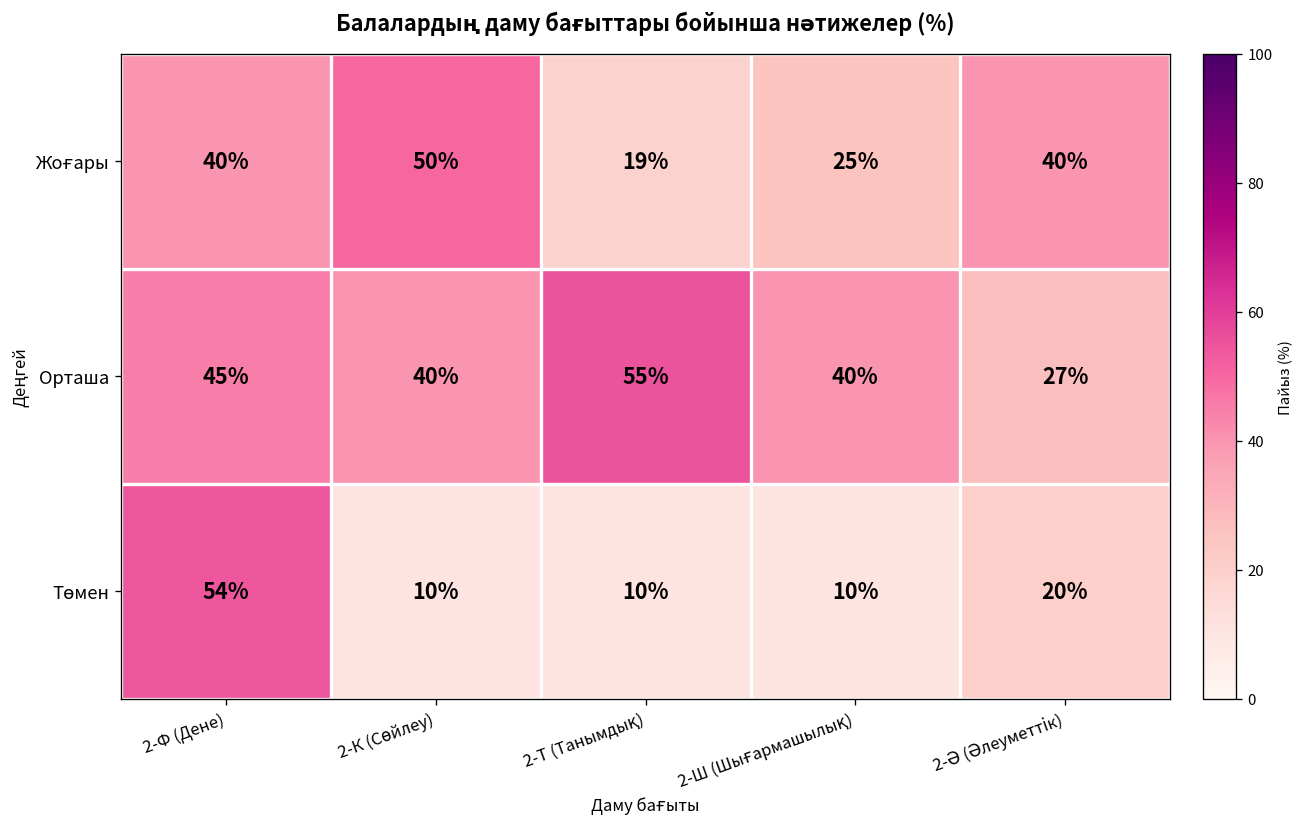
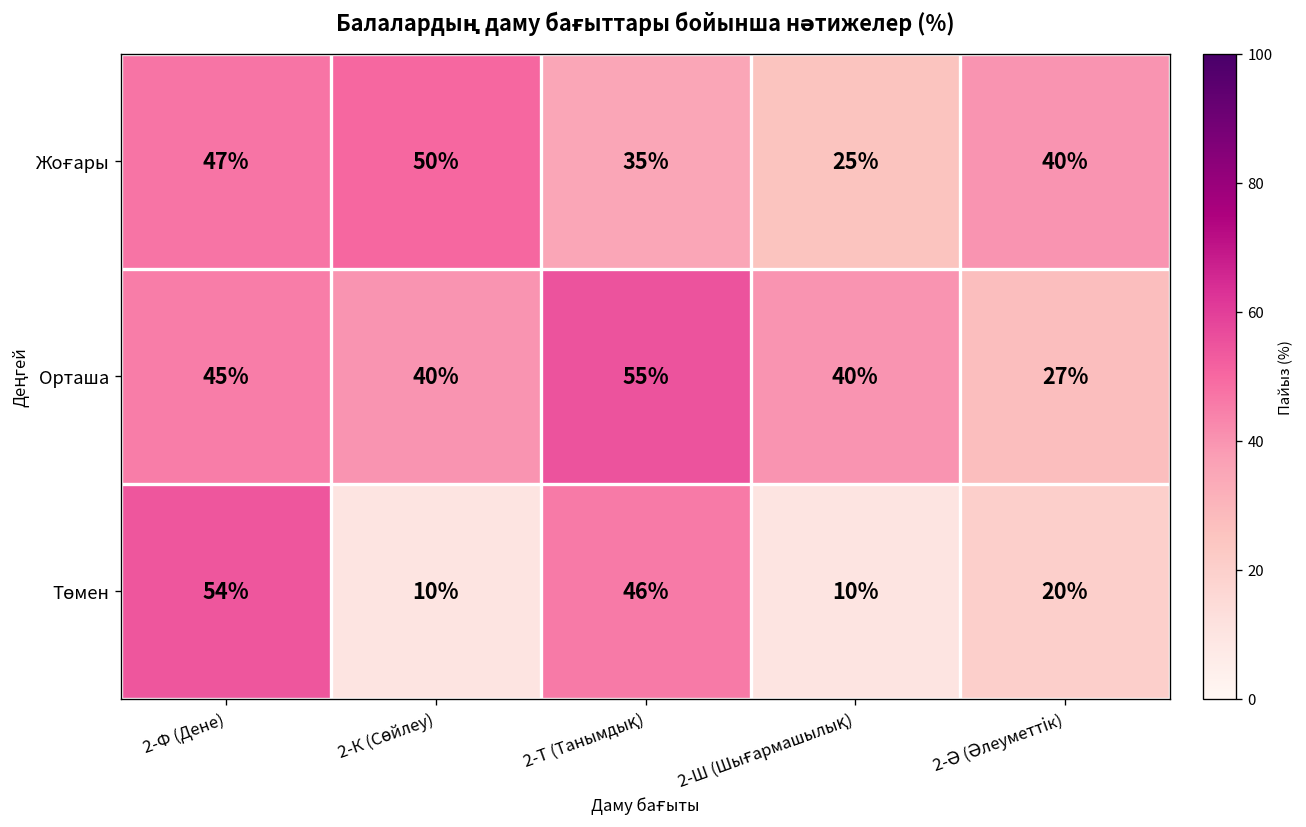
Жоғары, 2-Ф (Дене): 40% -> 47%
Жоғары, 2-Т (Танымдық): 19% -> 35%
Төмен, 2-Т (Танымдық): 10% -> 46%
